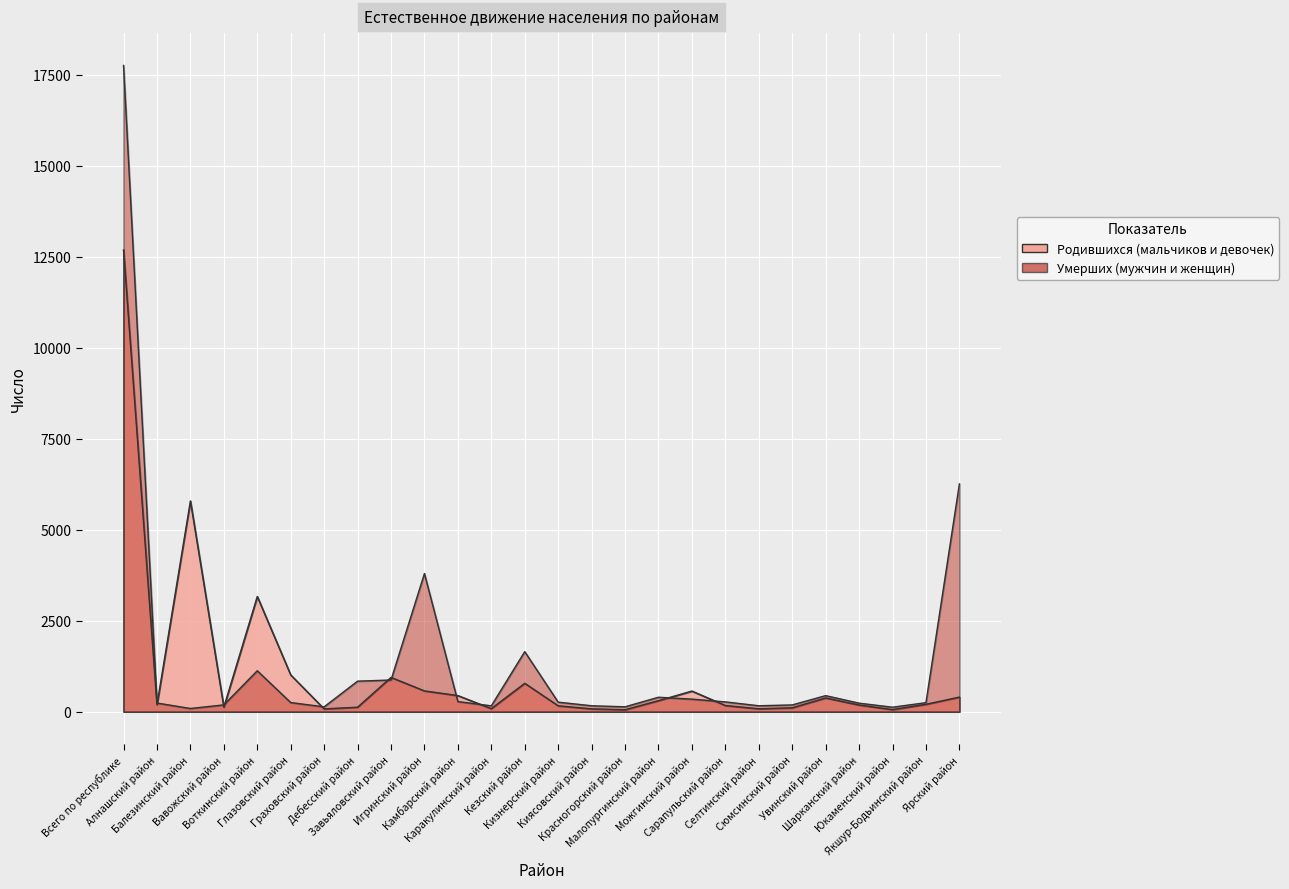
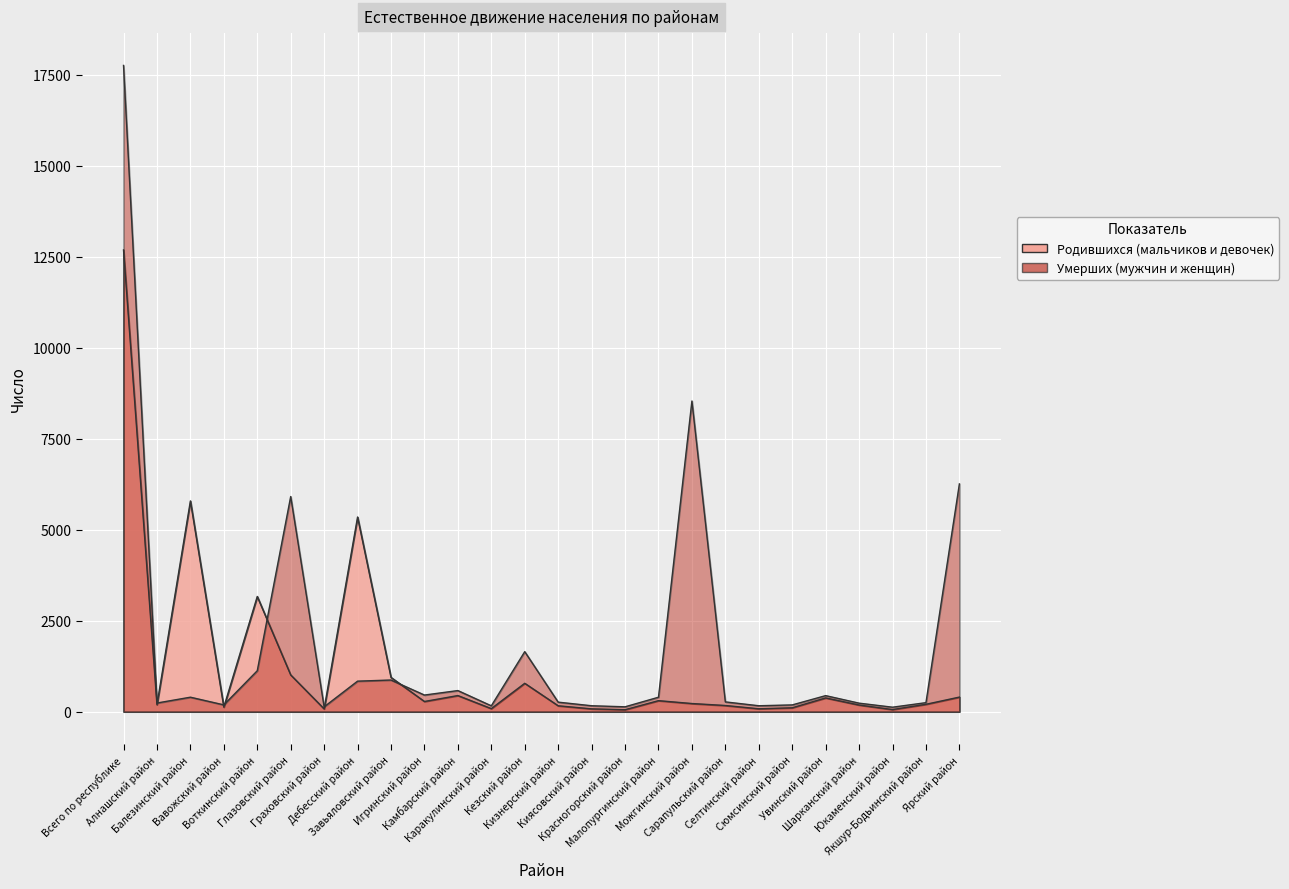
Умерших (мужчин и женщин), Балезинский район: 100 -> 400
Умерших (мужчин и женщин), Глазовский район: 300 -> 5900
Родившихся (мальчиков и девочек), Дебесский район: 100 -> 5300
Родившихся (мальчиков и девочек), Игринский район: 600 -> 300
Умерших (мужчин и женщин), Игринский район: 3800 -> 500
Умерших (мужчин и женщин), Камбарский район: 300 -> 600
Родившихся (мальчиков и девочек), Можгинский район: 600 -> 200
Умерших (мужчин и женщин), Можгинский район: 300 -> 8500
